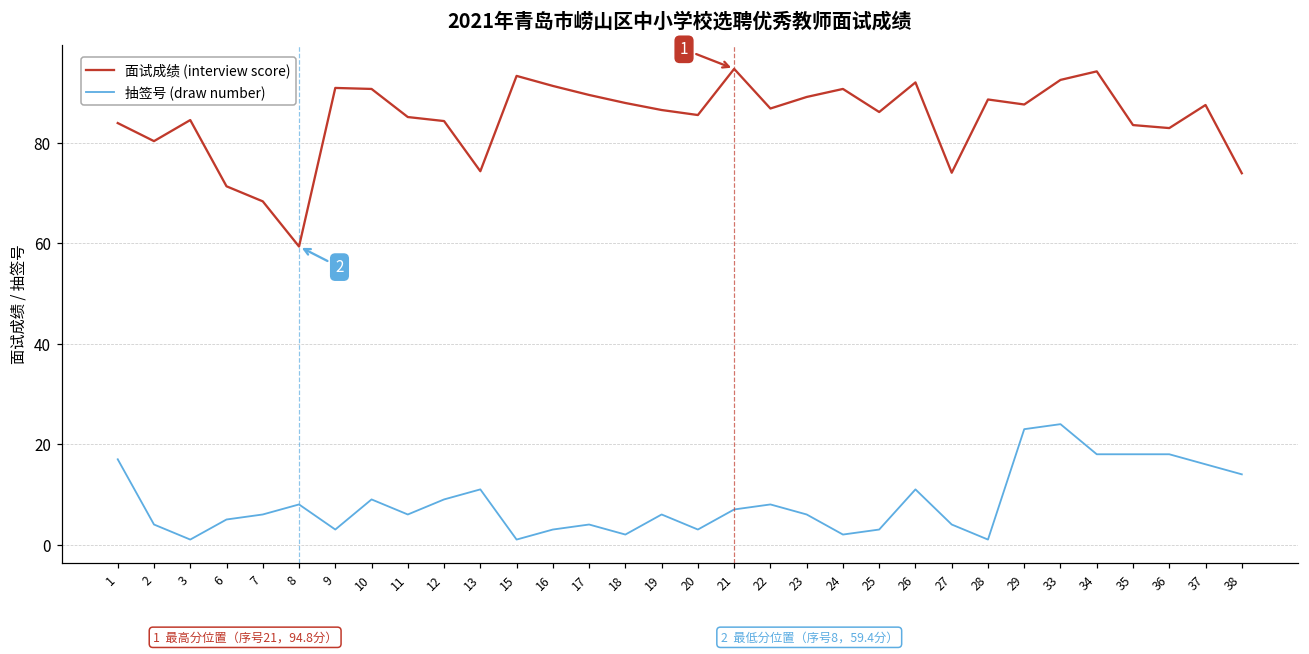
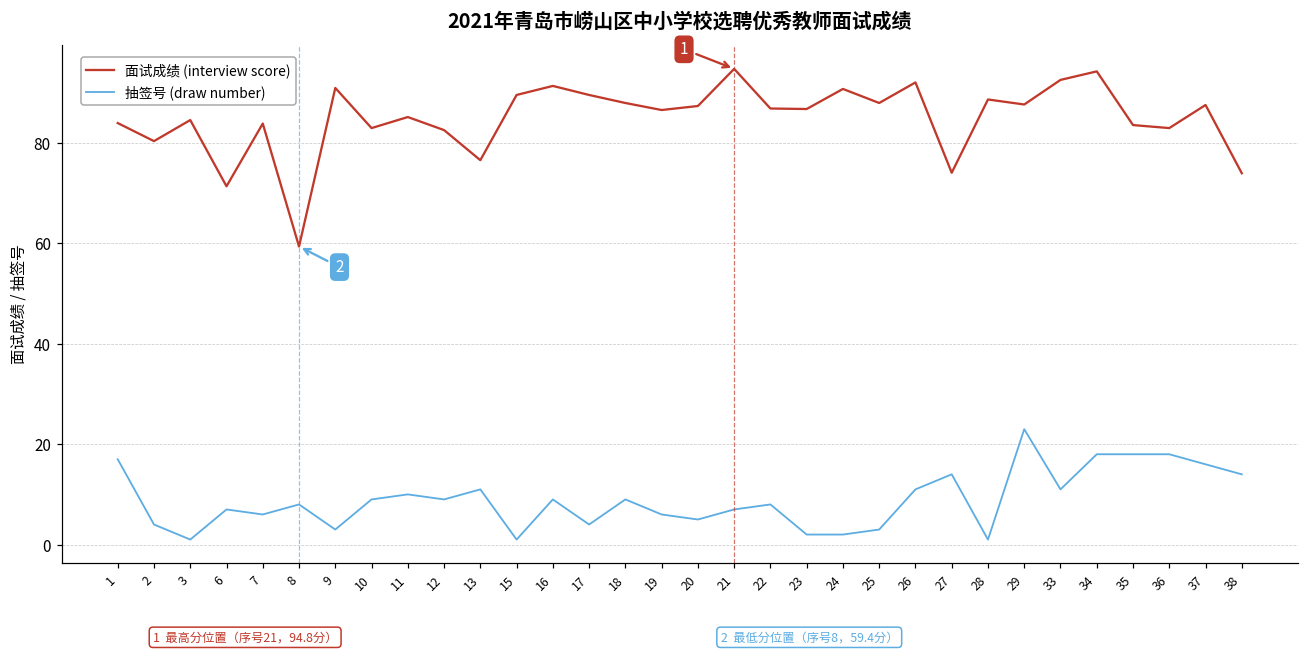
抽签号 (draw number), 6: 5 -> 7
面试成绩 (interview score), 7: 68 -> 84
面试成绩 (interview score), 10: 91 -> 83
抽签号 (draw number), 11: 6 -> 10
面试成绩 (interview score), 12: 84 -> 83
面试成绩 (interview score), 13: 74 -> 77
面试成绩 (interview score), 15: 93 -> 90
抽签号 (draw number), 16: 3 -> 9
抽签号 (draw number), 18: 2 -> 9
抽签号 (draw number), 20: 3 -> 5
面试成绩 (interview score), 20: 86 -> 87
抽签号 (draw number), 23: 6 -> 2
面试成绩 (interview score), 23: 89 -> 87
面试成绩 (interview score), 25: 86 -> 88
抽签号 (draw number), 27: 4 -> 14
抽签号 (draw number), 33: 24 -> 11
